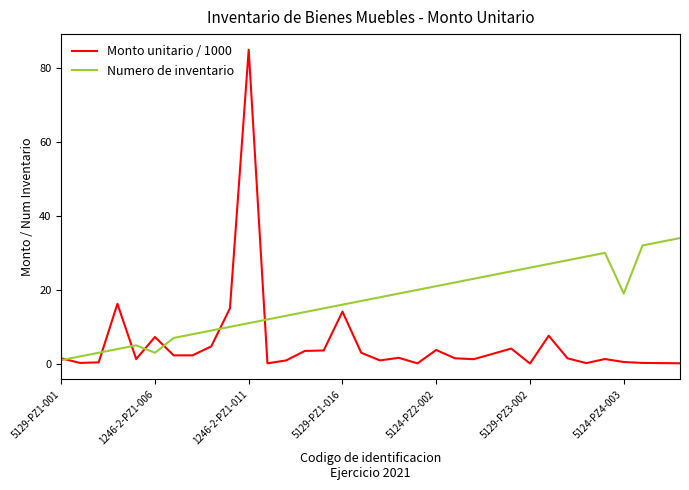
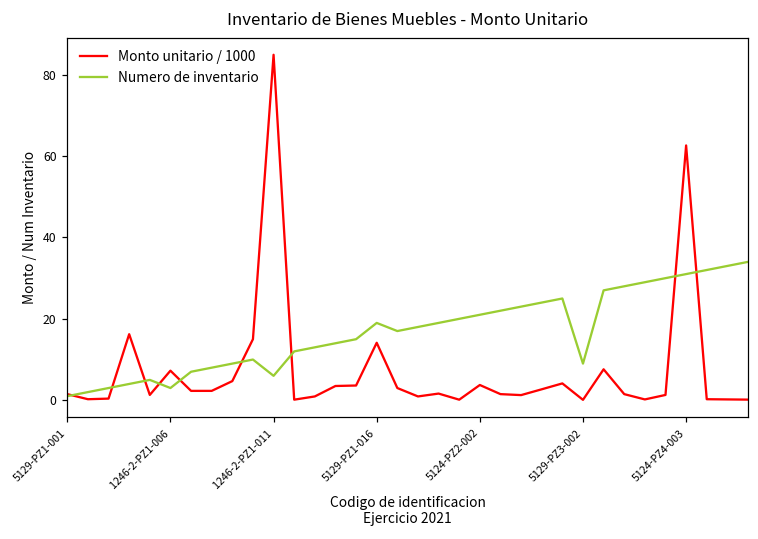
Numero de inventario, 1246-2-PZ1-011: 11 -> 6
Numero de inventario, 5129-PZ1-016: 16 -> 19
Numero de inventario, 5129-PZ3-002: 26 -> 9
Monto unitario / 1000, 5124-PZ4-003: 1 -> 63
Numero de inventario, 5124-PZ4-003: 19 -> 31
